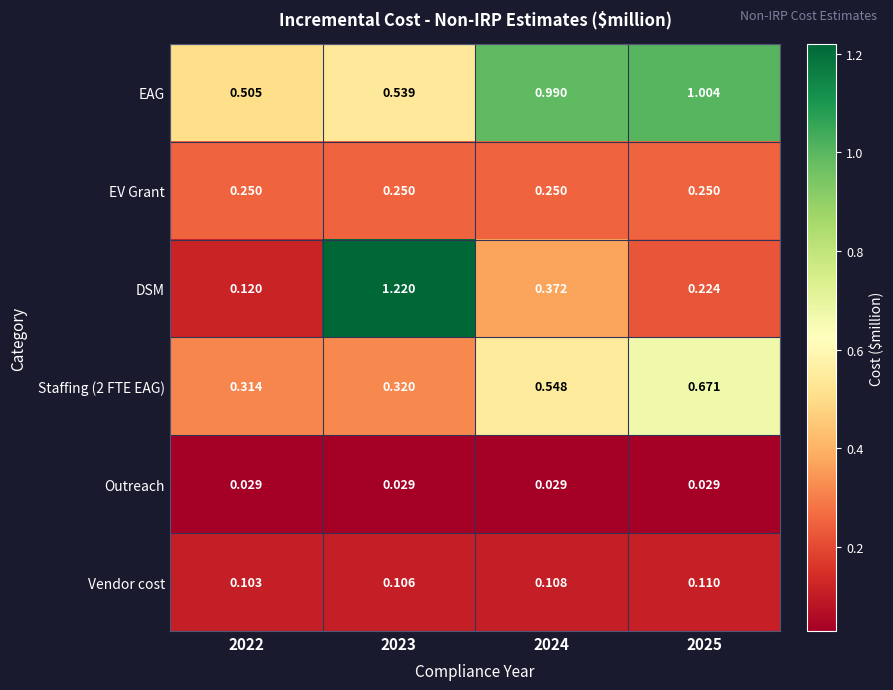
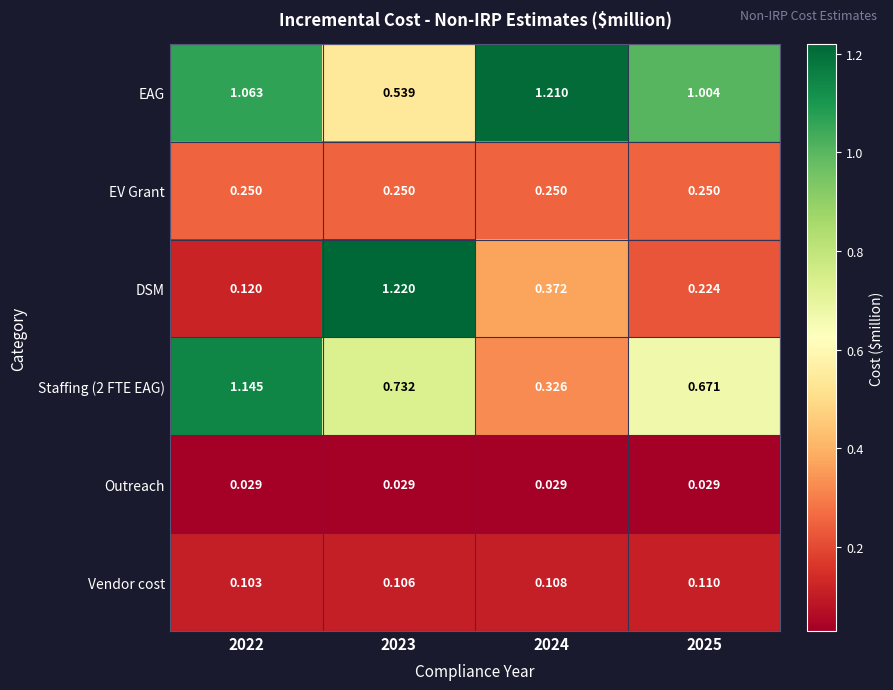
EAG, 2022: 0.505 -> 1.063
EAG, 2024: 0.990 -> 1.210
Staffing (2 FTE EAG), 2022: 0.314 -> 1.145
Staffing (2 FTE EAG), 2023: 0.320 -> 0.732
Staffing (2 FTE EAG), 2024: 0.548 -> 0.326
